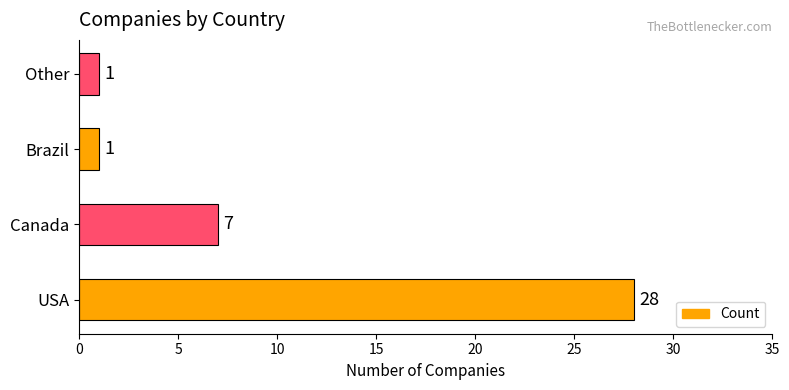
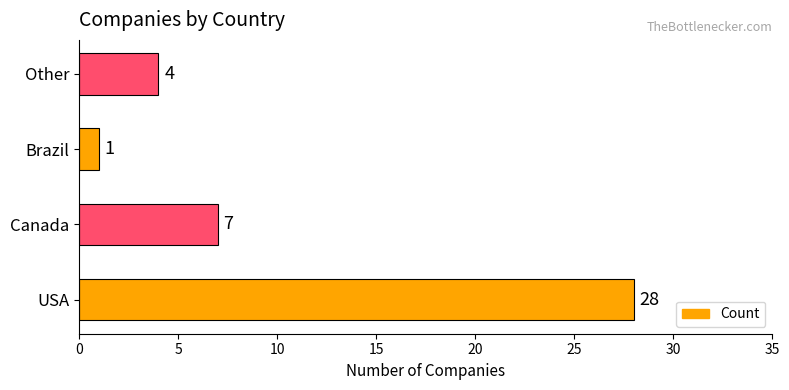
Other: 1 -> 4
